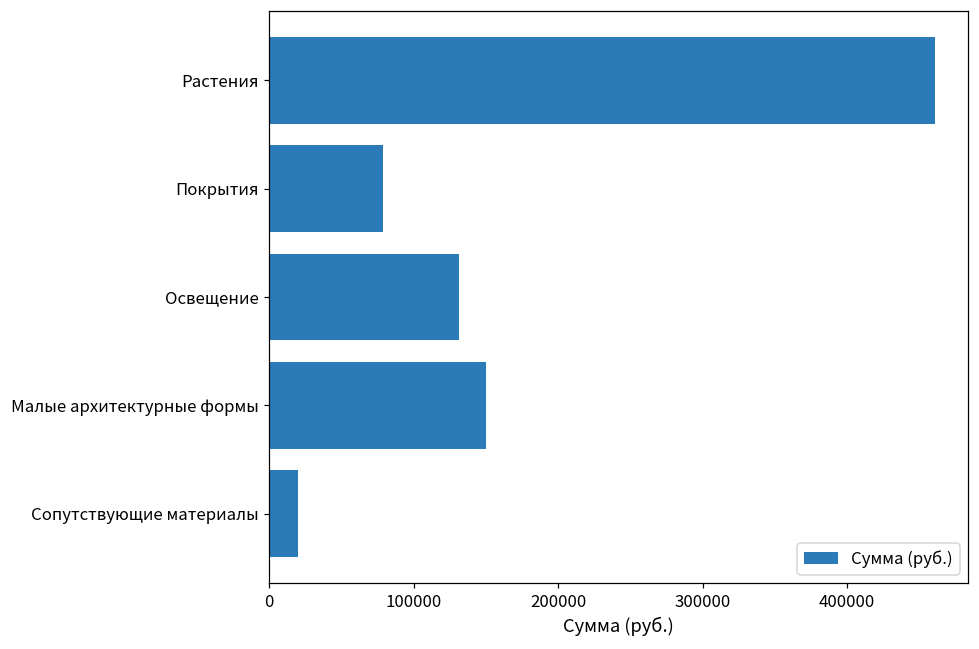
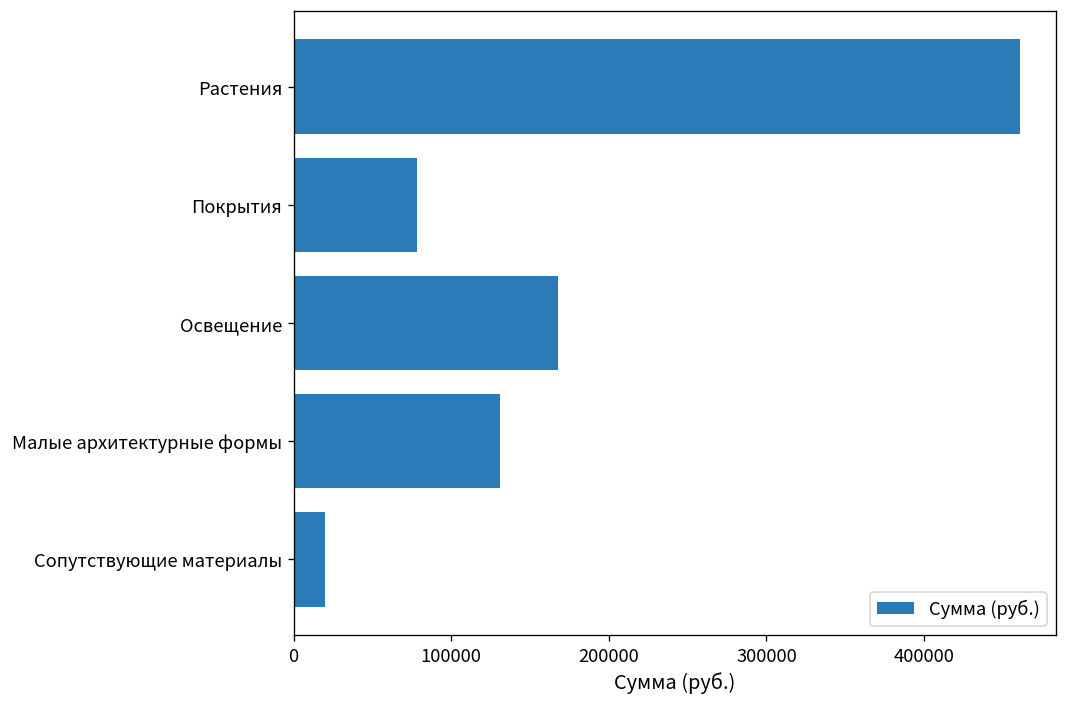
Освещение: 131000 -> 167000
Малые архитектурные формы: 150000 -> 131000
